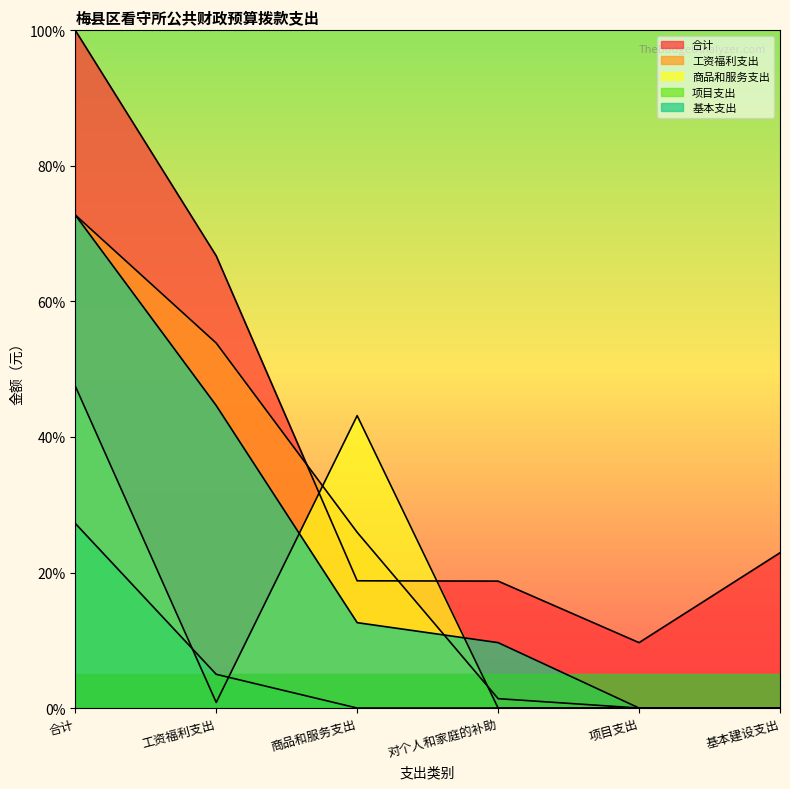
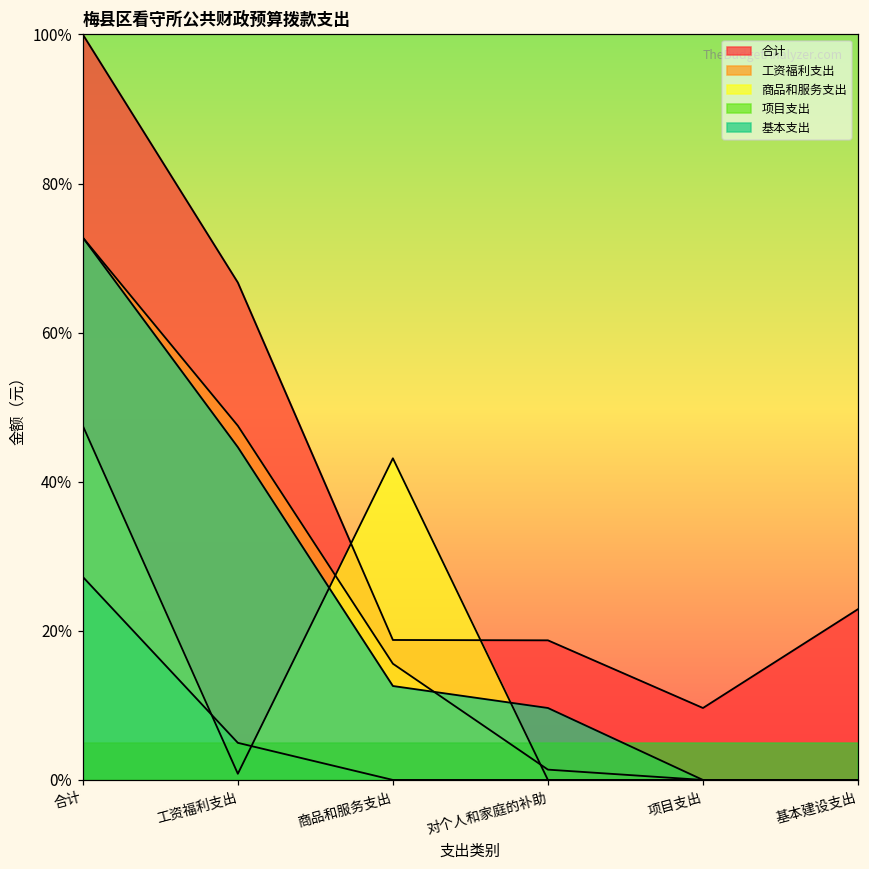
工资福利支出, 工资福利支出: 54% -> 48%
工资福利支出, 商品和服务支出: 26% -> 16%
